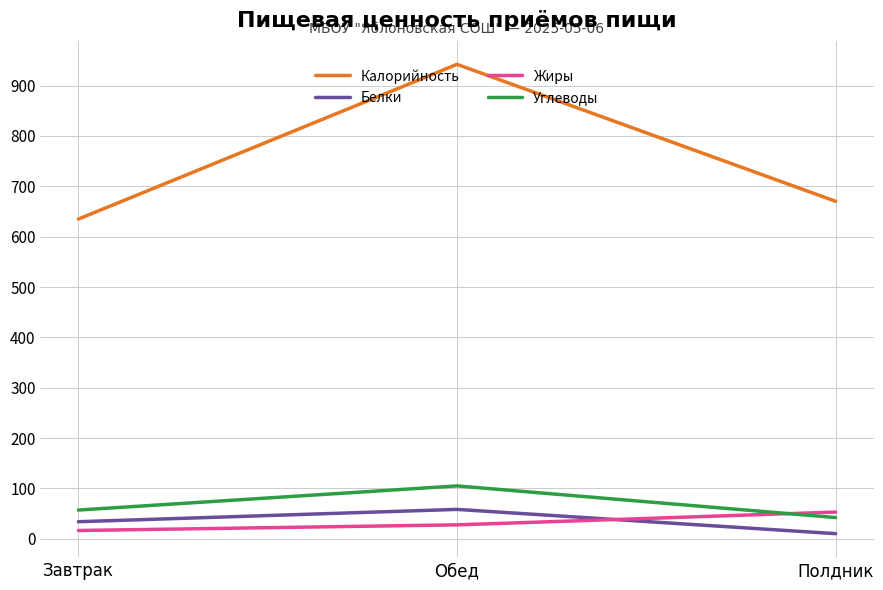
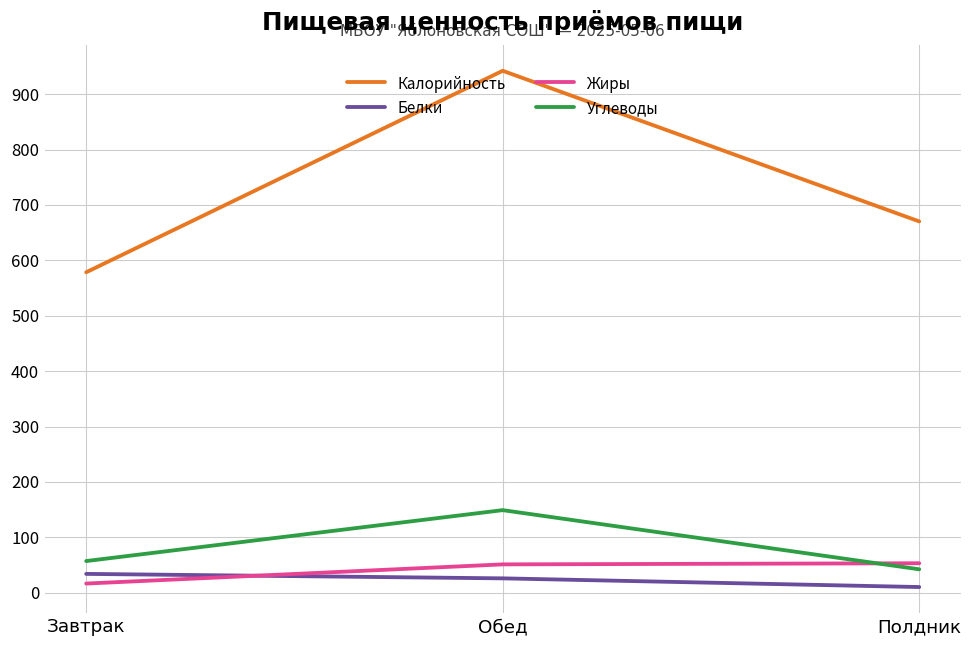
Калорийность, Завтрак: 630 -> 580
Белки, Обед: 60 -> 30
Жиры, Обед: 30 -> 50
Углеводы, Обед: 110 -> 150
